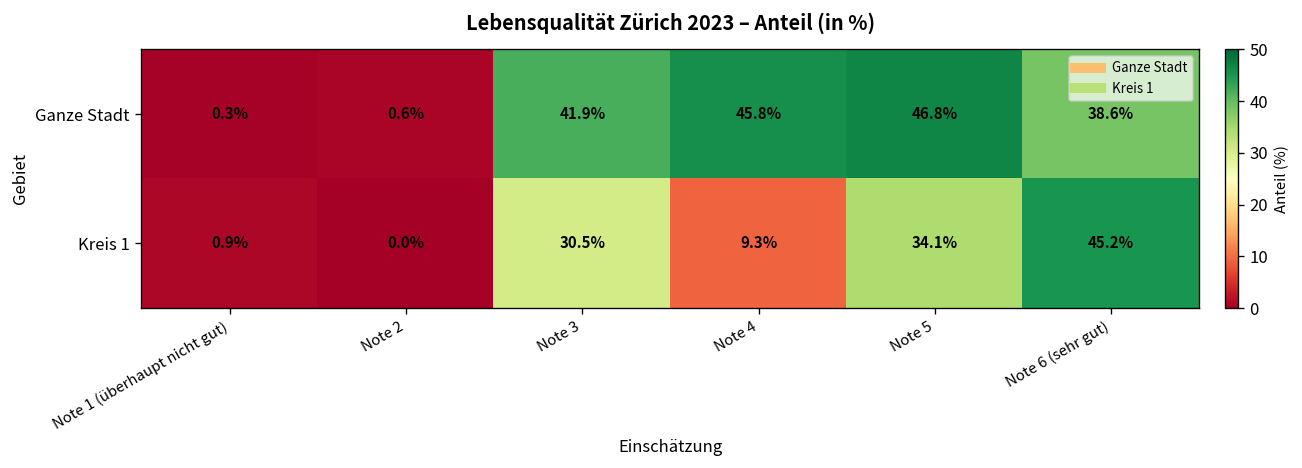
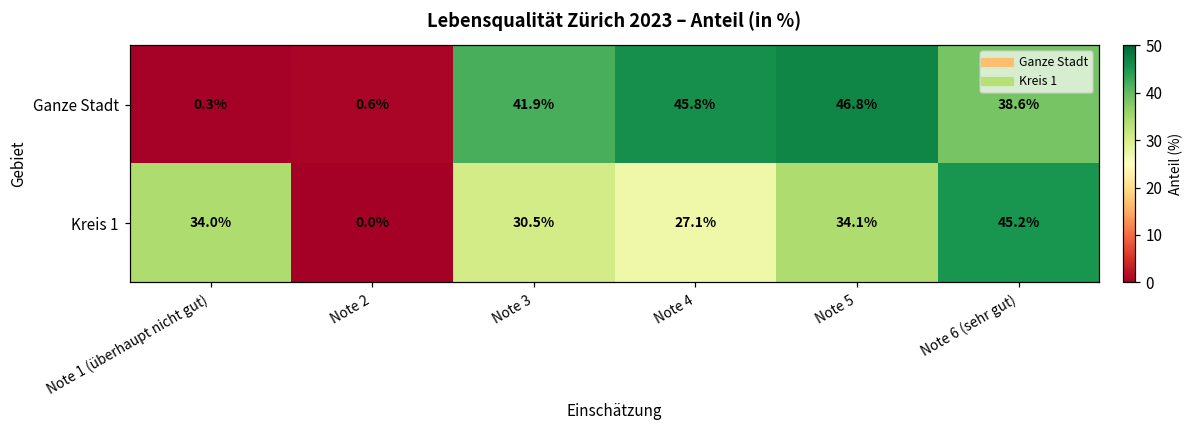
Kreis 1, Note 1 (überhaupt nicht gut): 0.9% -> 34.0%
Kreis 1, Note 4: 9.3% -> 27.1%
